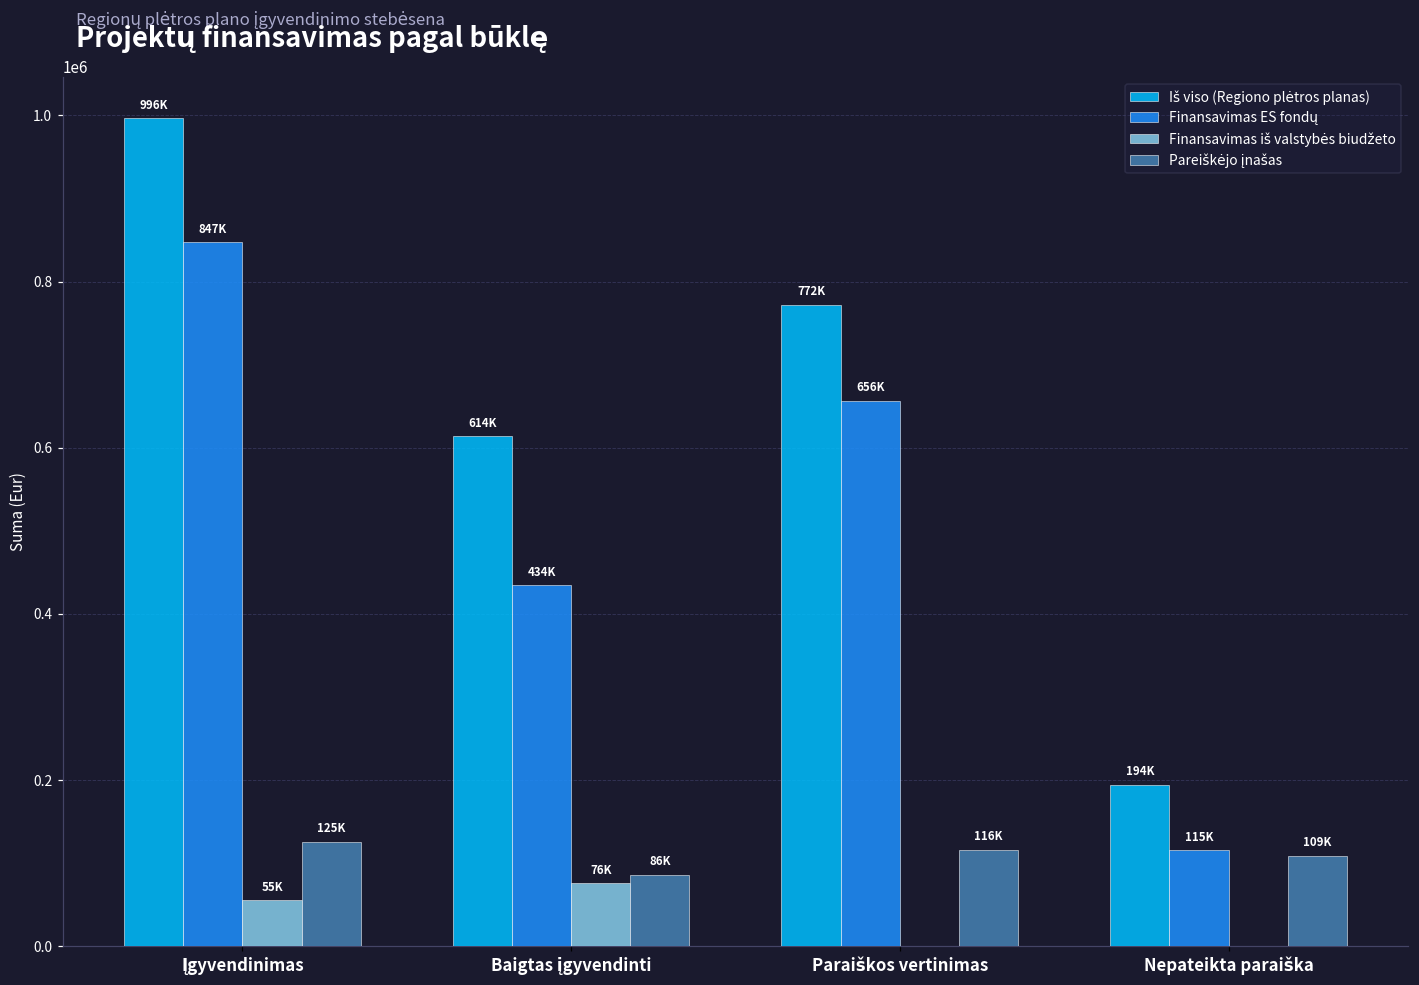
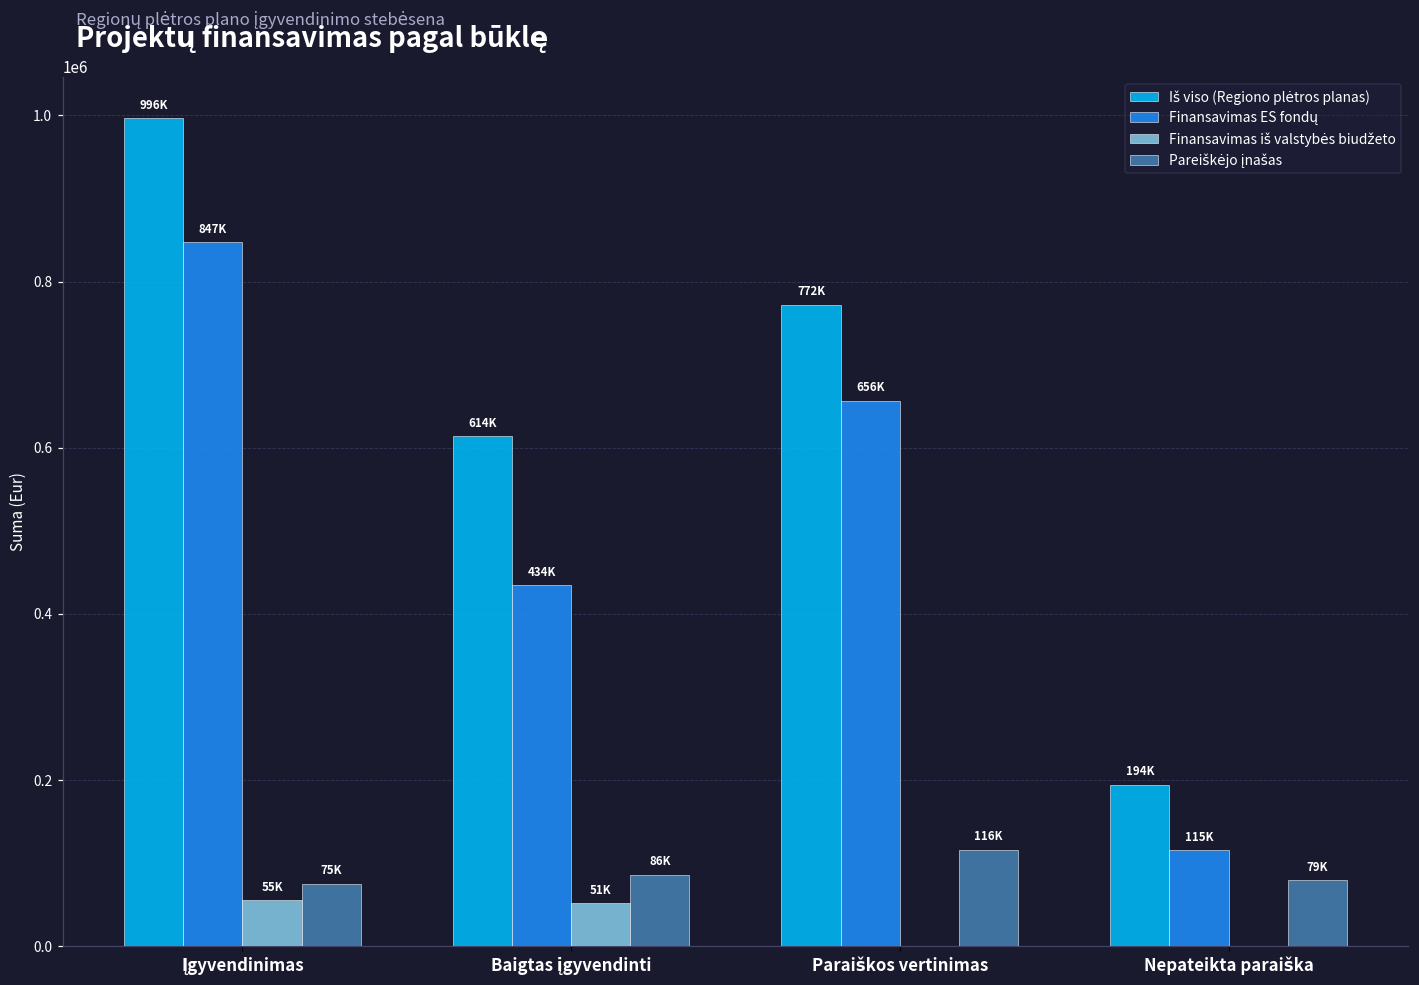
Pareiškėjo įnašas, Įgyvendinimas: 125K -> 75K
Finansavimas iš valstybės biudžeto, Baigtas įgyvendinti: 76K -> 51K
Pareiškėjo įnašas, Nepateikta paraiška: 109K -> 79K
